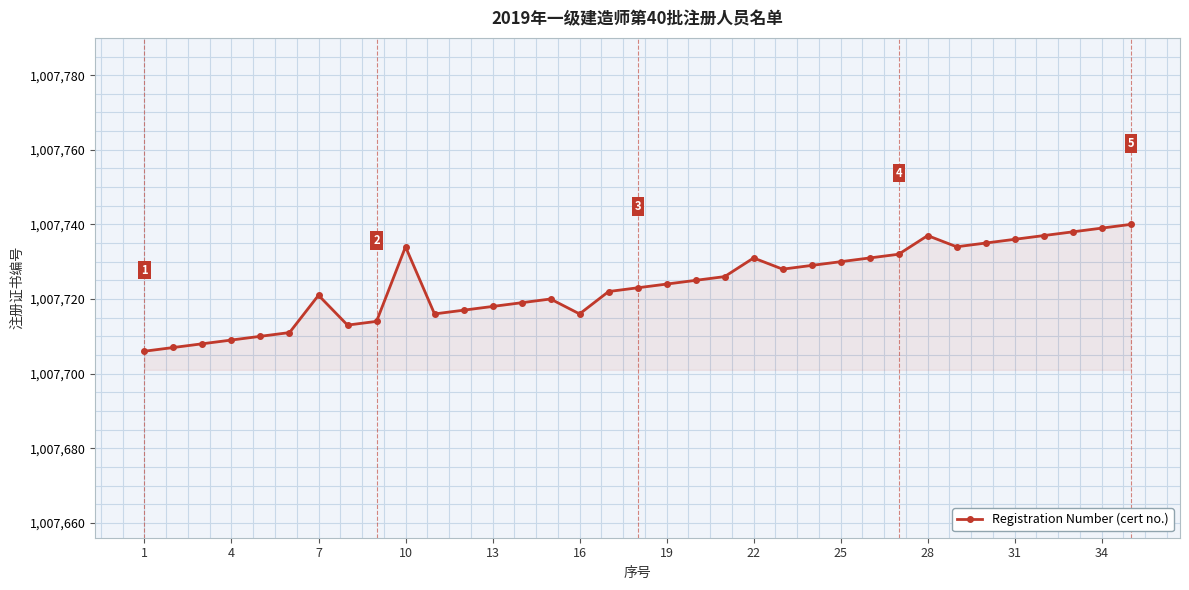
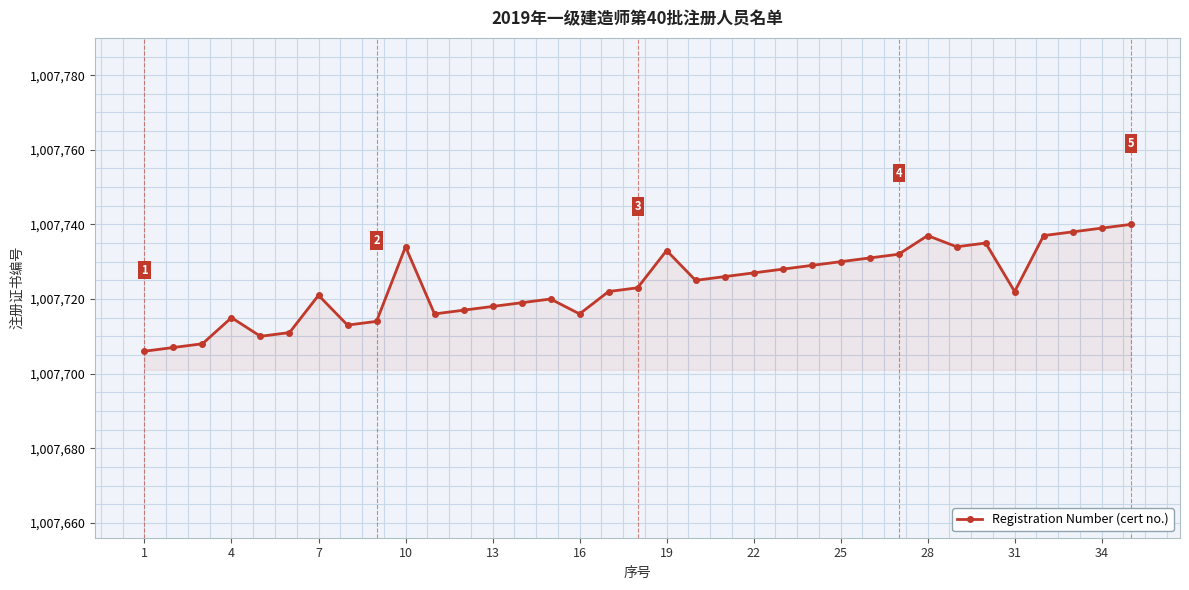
4: 1,007,709 -> 1,007,715
19: 1,007,724 -> 1,007,733
22: 1,007,731 -> 1,007,727
31: 1,007,736 -> 1,007,722
